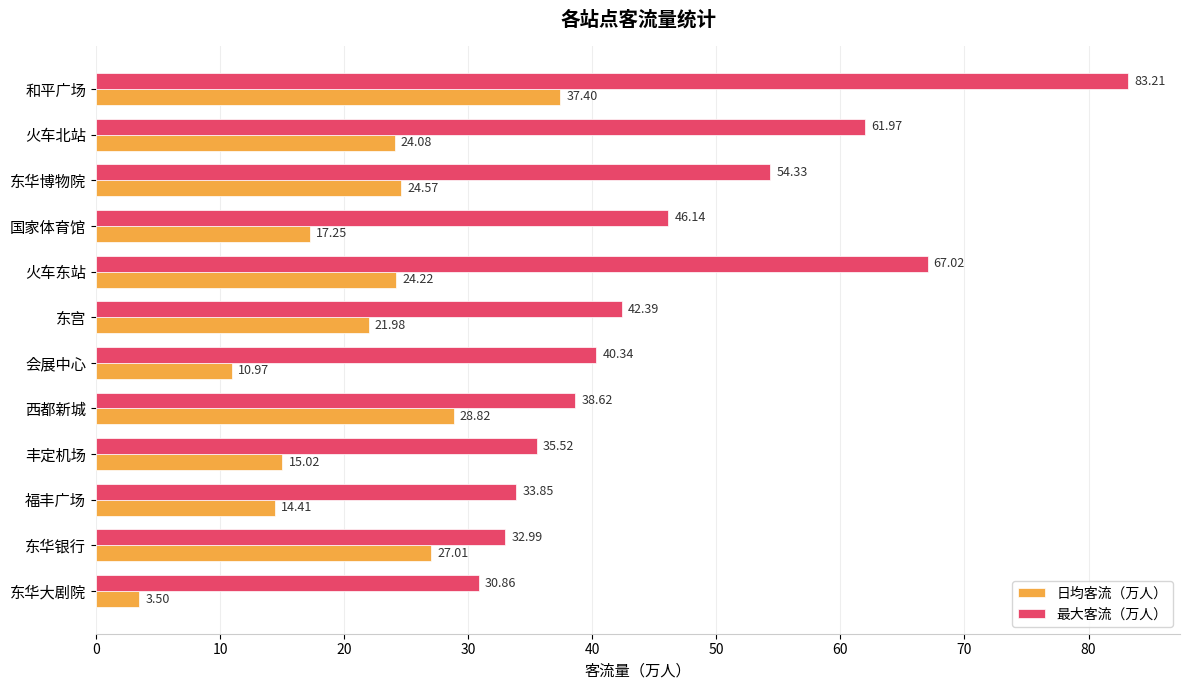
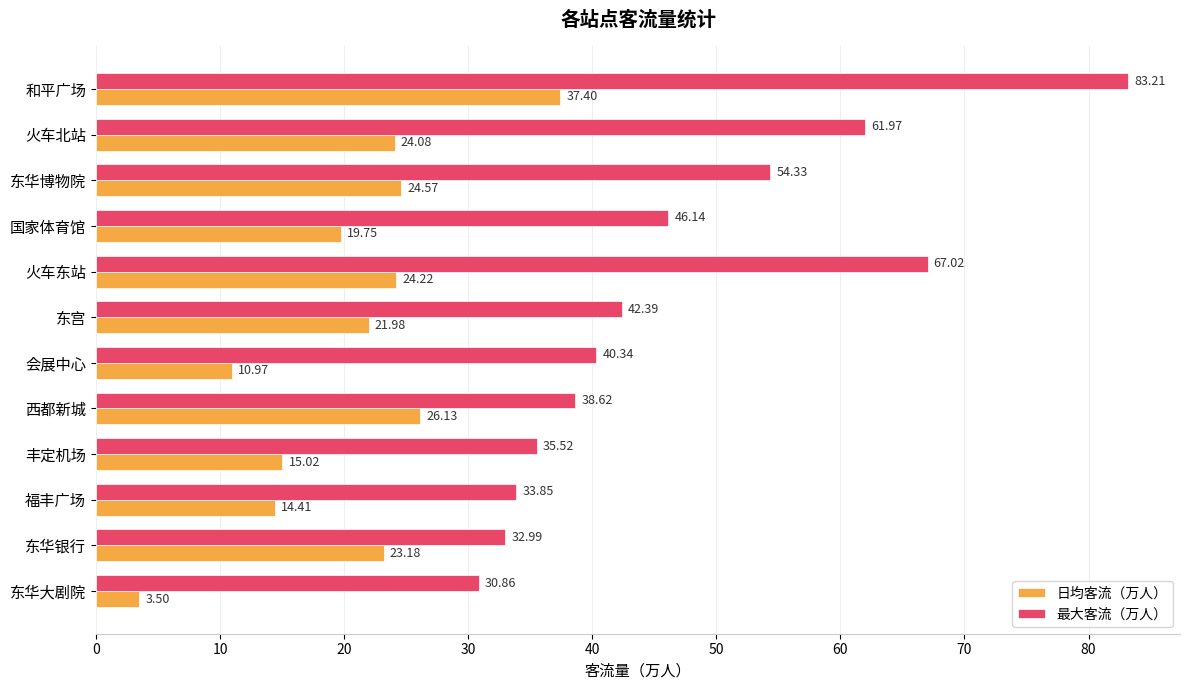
日均客流（万人）, 国家体育馆: 17.25 -> 19.75
日均客流（万人）, 西都新城: 28.82 -> 26.13
日均客流（万人）, 东华银行: 27.01 -> 23.18
